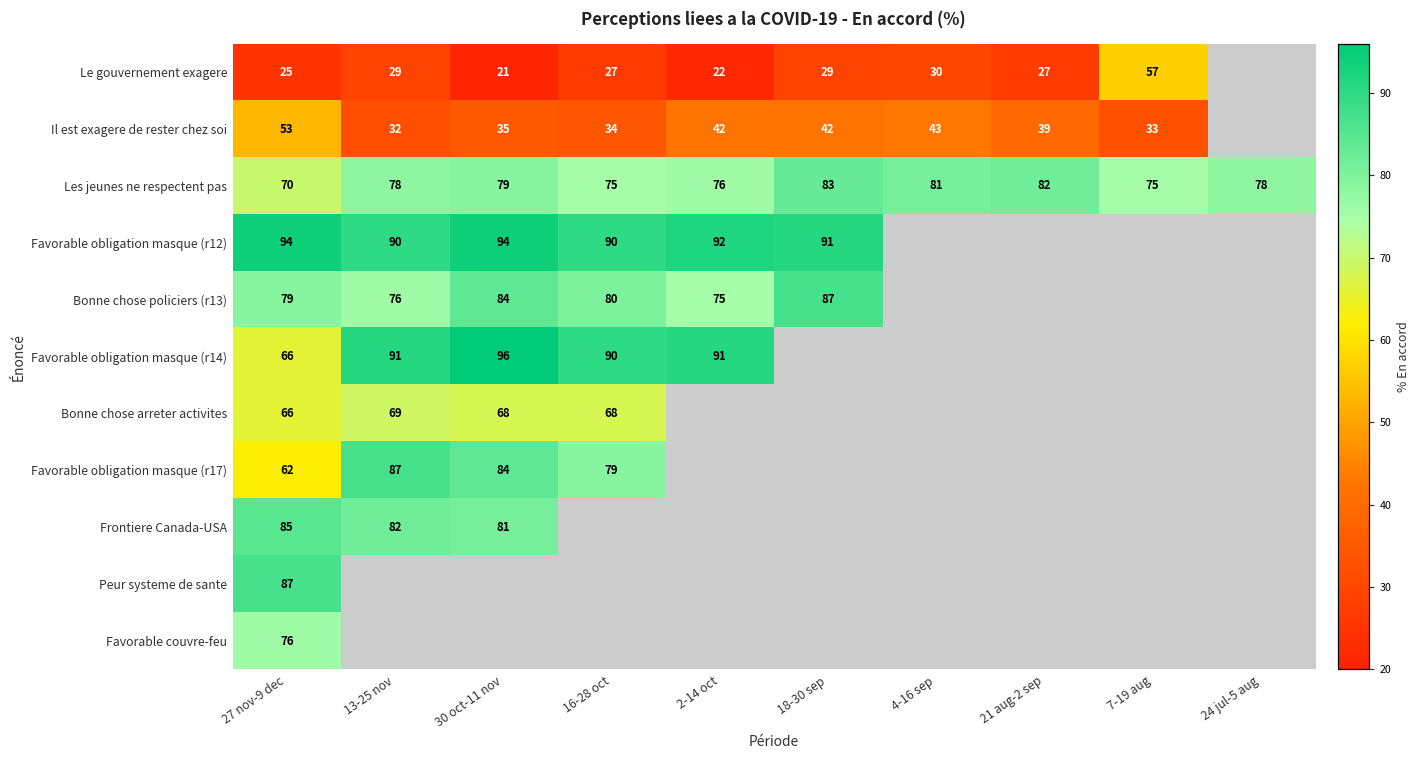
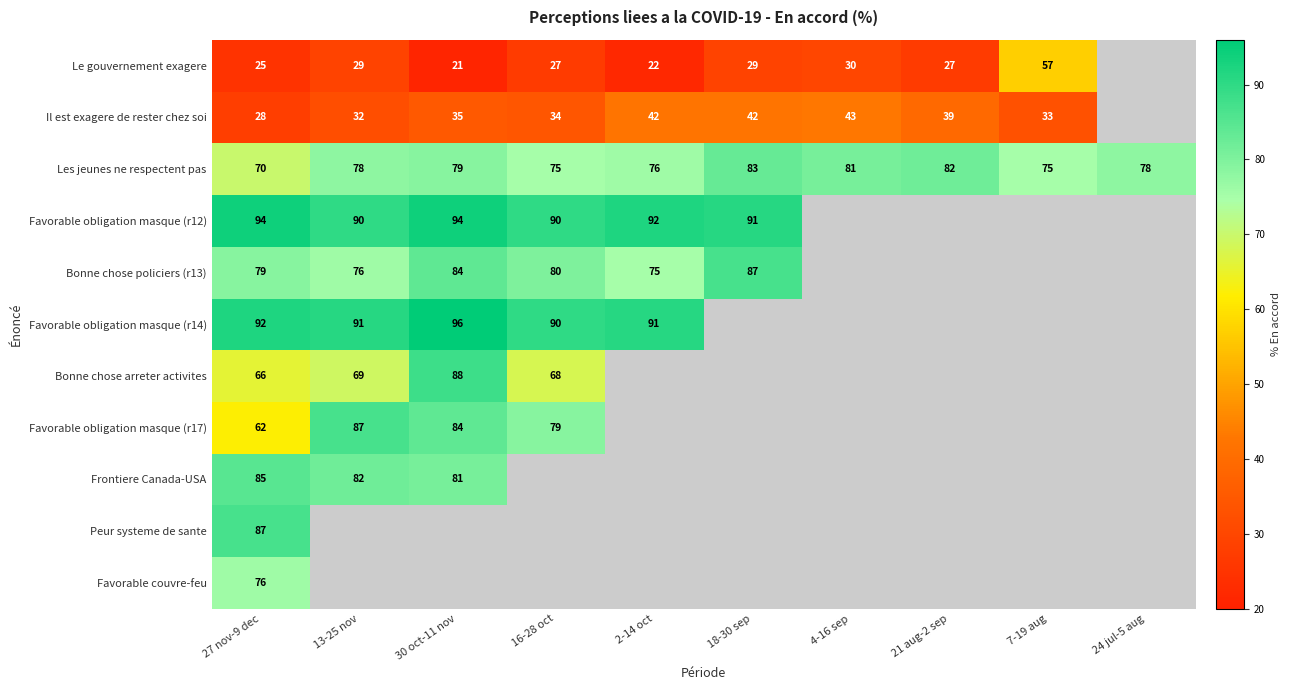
Il est exagere de rester chez soi, 27 nov-9 dec: 53 -> 28
Favorable obligation masque (r14), 27 nov-9 dec: 66 -> 92
Bonne chose arreter activites, 30 oct-11 nov: 68 -> 88
